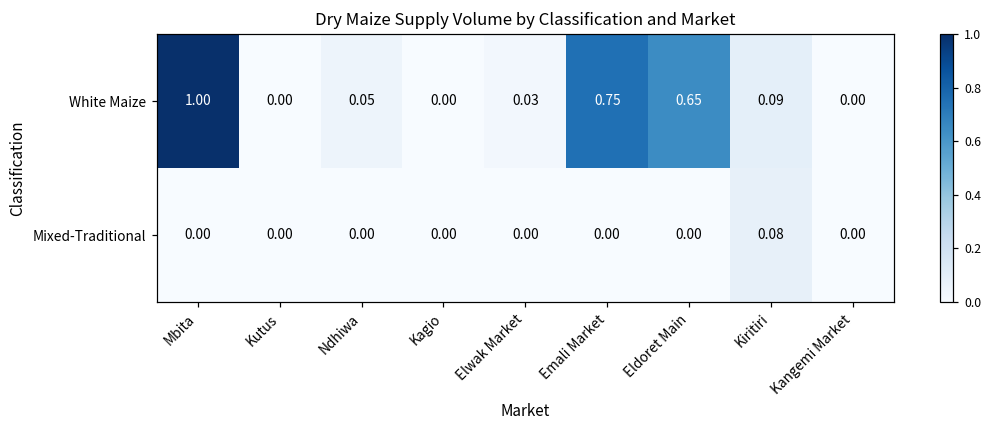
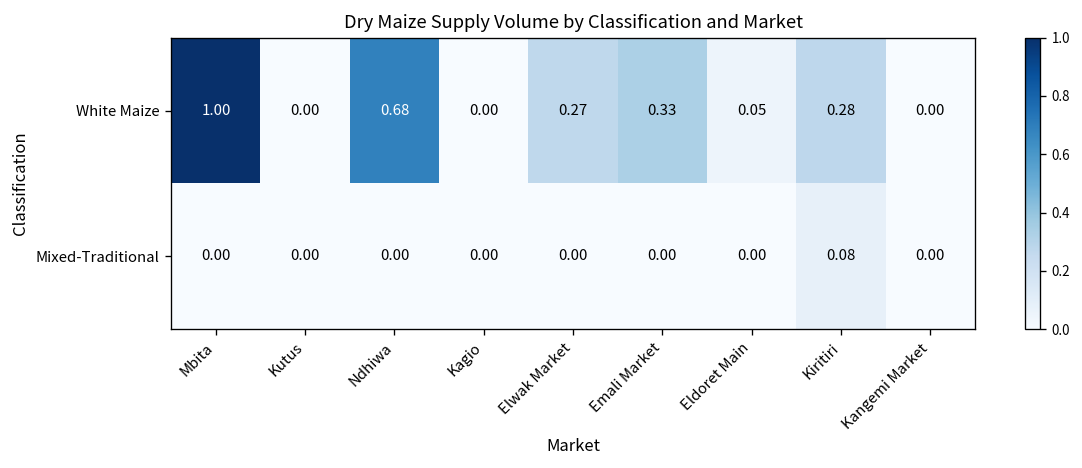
White Maize, Ndhiwa: 0.05 -> 0.68
White Maize, Elwak Market: 0.03 -> 0.27
White Maize, Emali Market: 0.75 -> 0.33
White Maize, Eldoret Main: 0.65 -> 0.05
White Maize, Kiritiri: 0.09 -> 0.28
